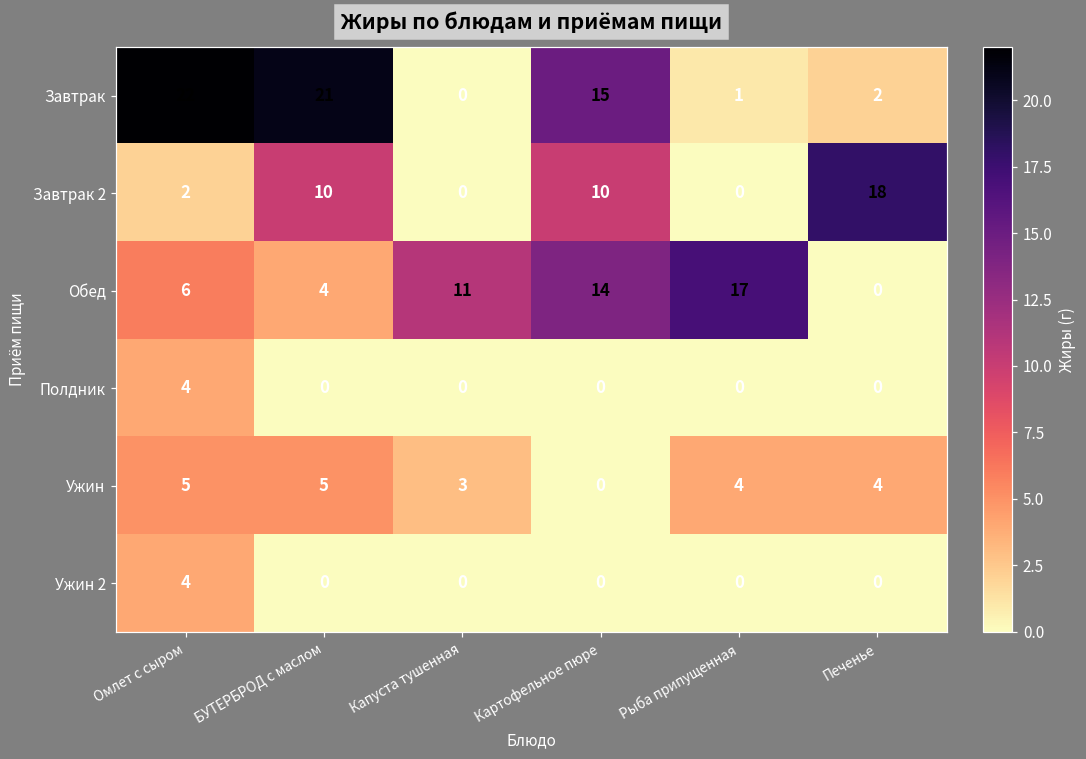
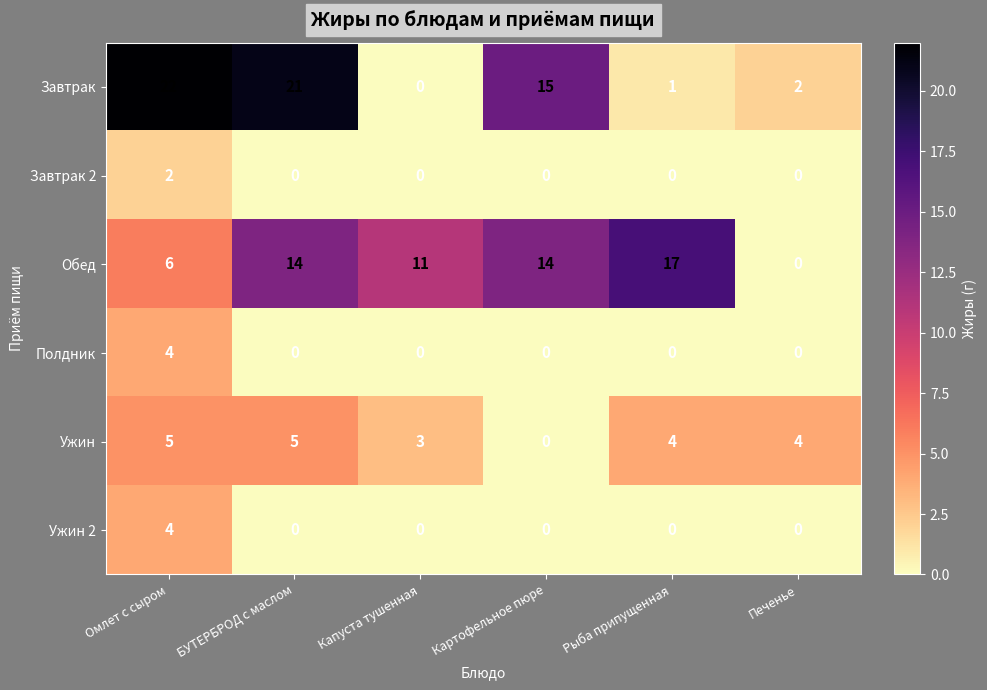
Завтрак 2, БУТЕРБРОД с маслом: 10 -> 0
Завтрак 2, Картофельное пюре: 10 -> 0
Завтрак 2, Печенье: 18 -> 0
Обед, БУТЕРБРОД с маслом: 4 -> 14
